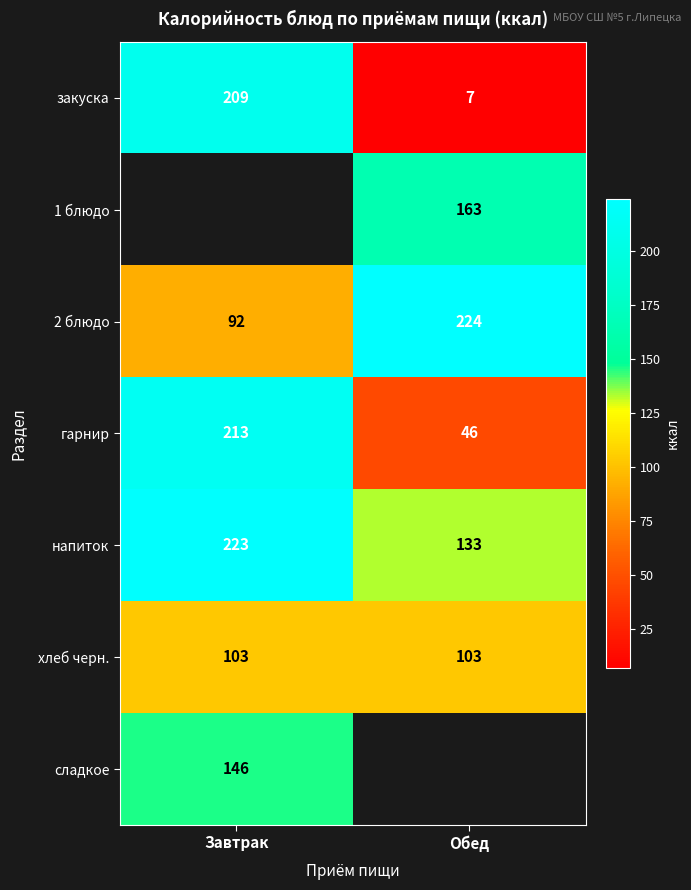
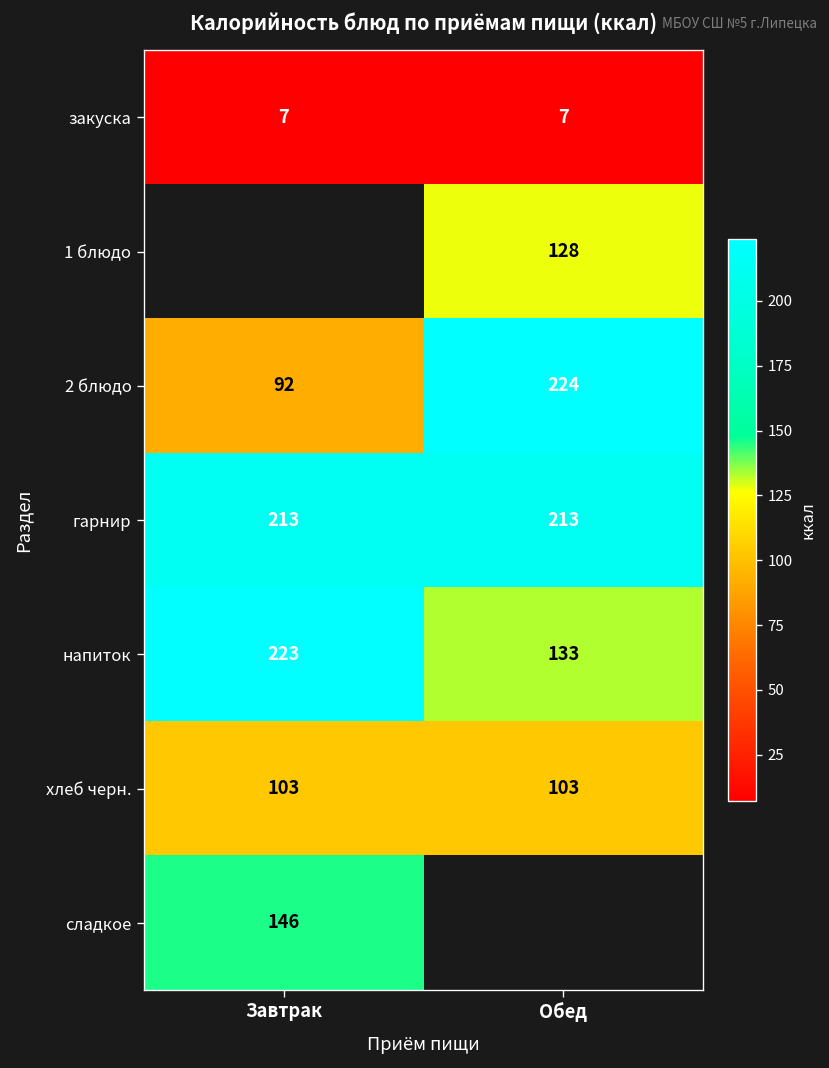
закуска, Завтрак: 209 -> 7
1 блюдо, Обед: 163 -> 128
гарнир, Обед: 46 -> 213
